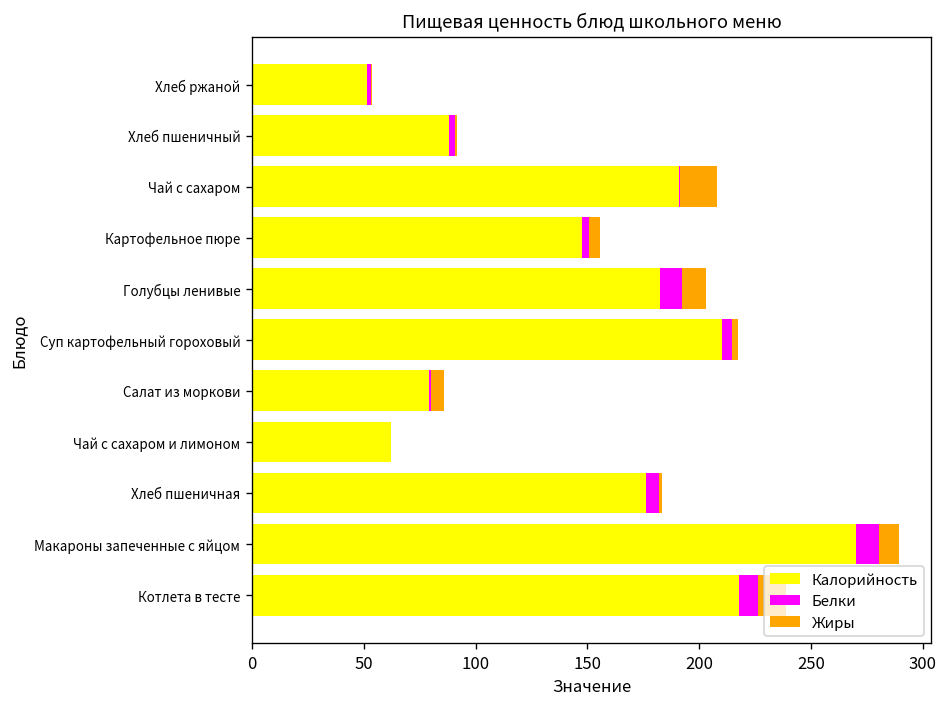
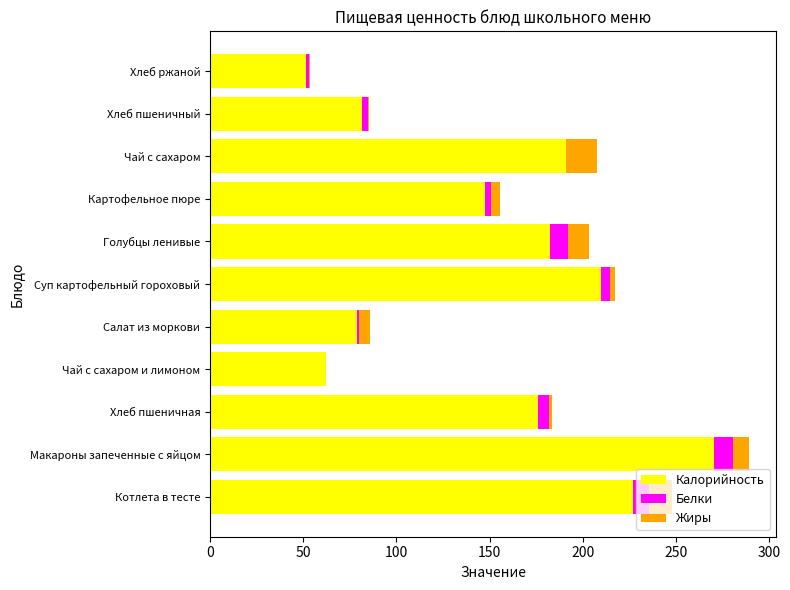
Калорийность, Хлеб пшеничный: 88 -> 82
Калорийность, Котлета в тесте: 218 -> 227
